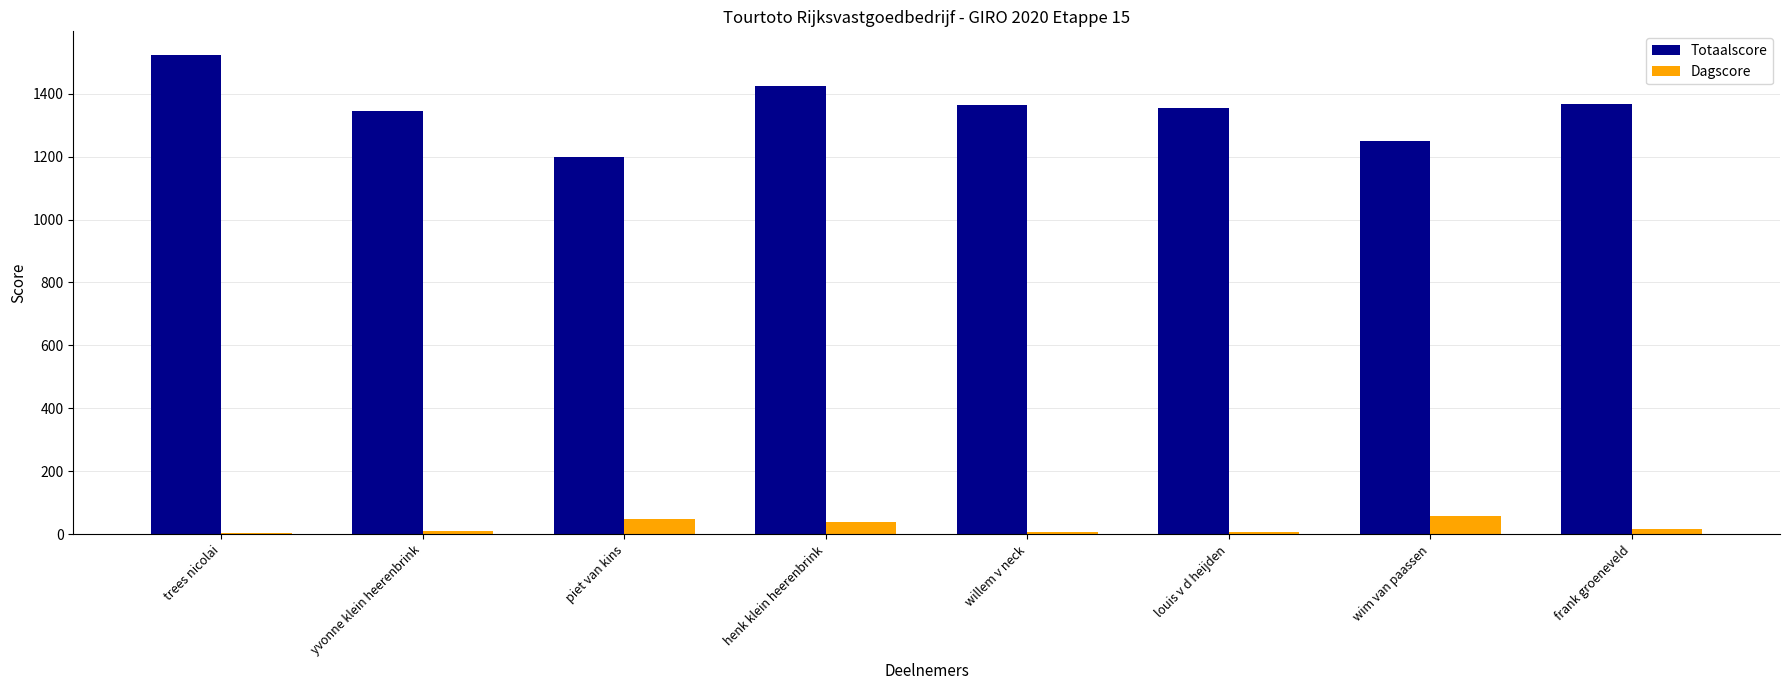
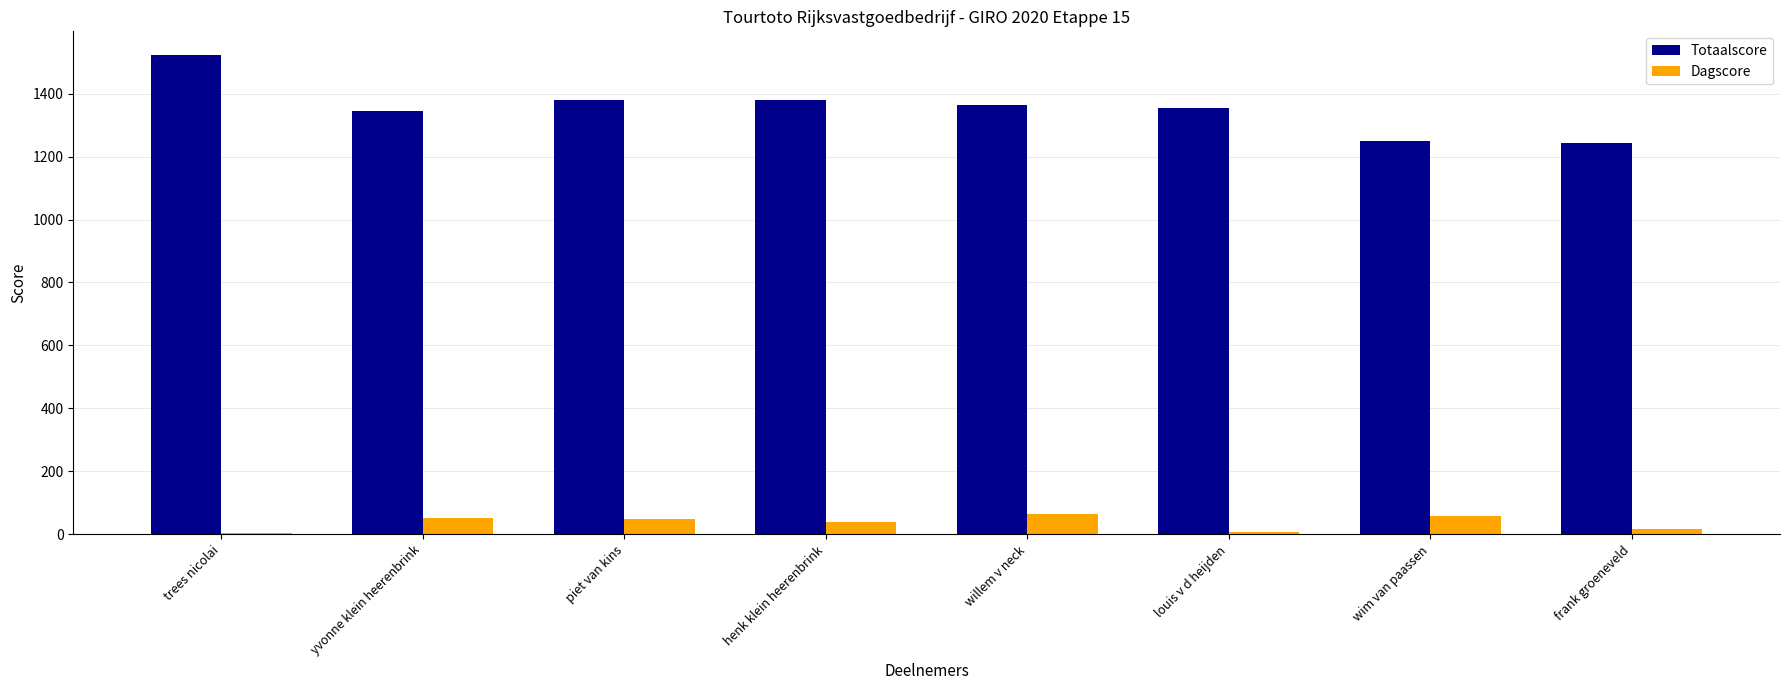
Dagscore, yvonne klein heerenbrink: 10 -> 50
Totaalscore, piet van kins: 1200 -> 1380
Totaalscore, henk klein heerenbrink: 1420 -> 1380
Dagscore, willem v neck: 10 -> 60
Totaalscore, frank groeneveld: 1370 -> 1240
